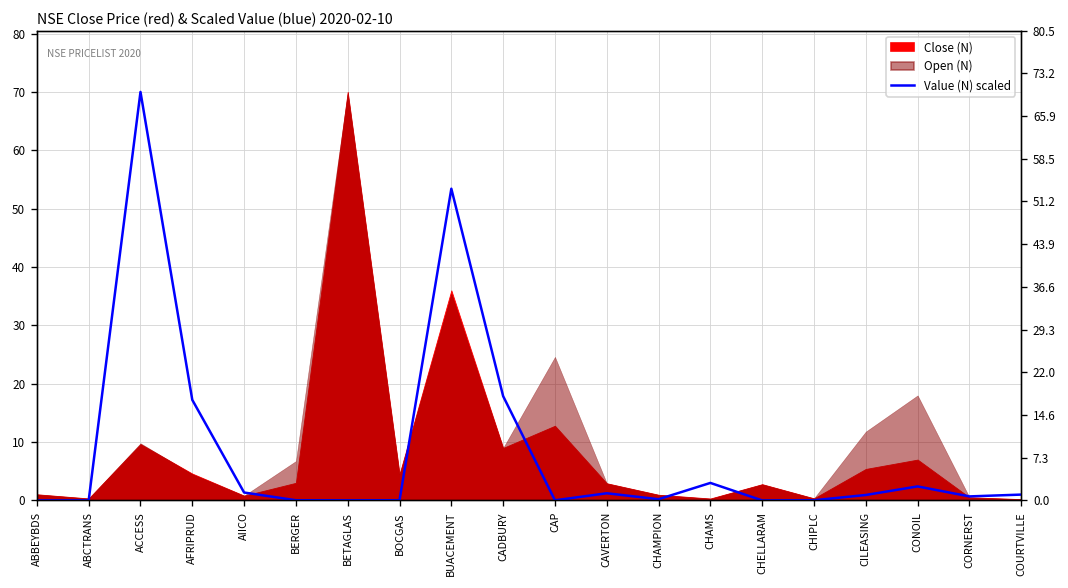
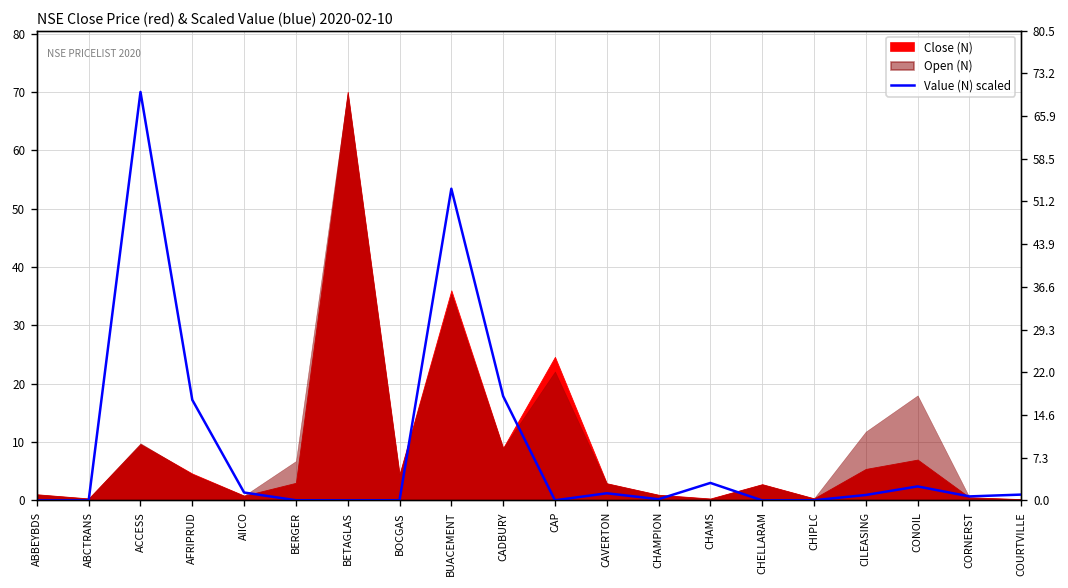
Close (N), CAP: 13 -> 25
Open (N), CAP: 25 -> 22
